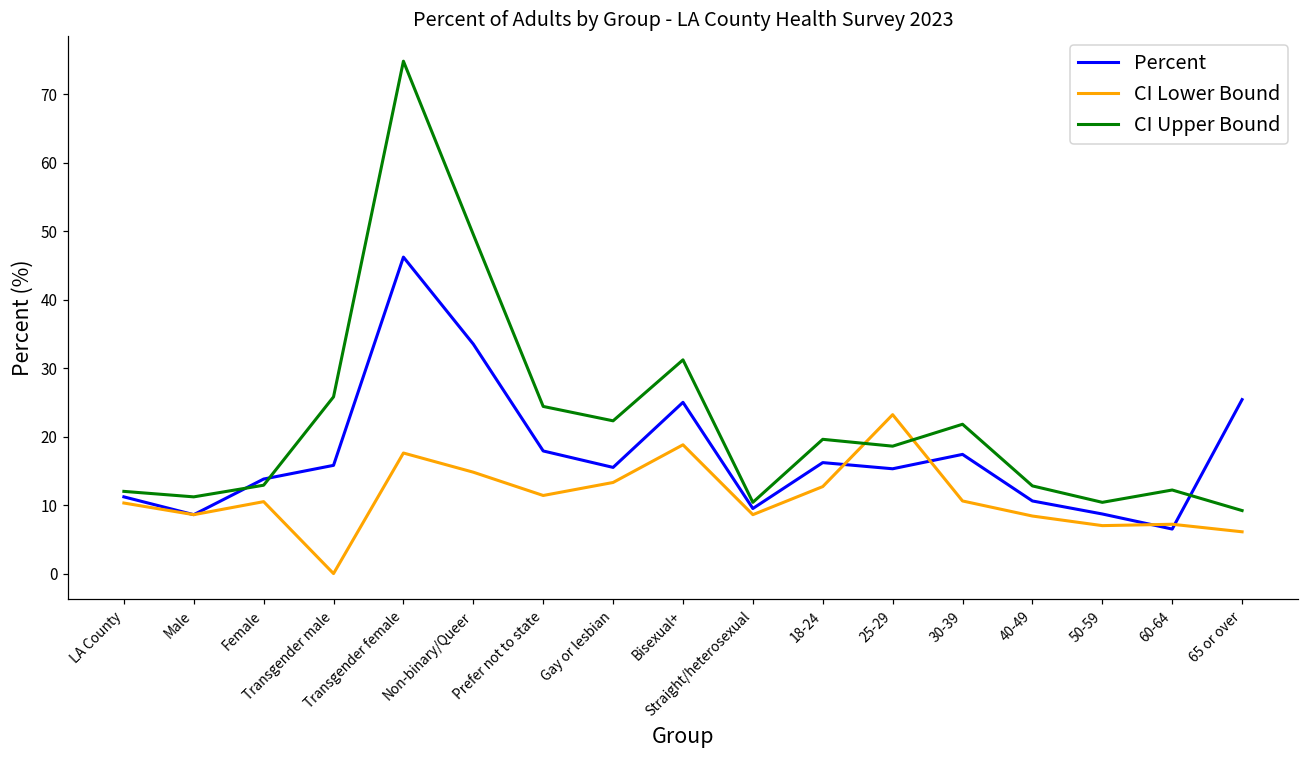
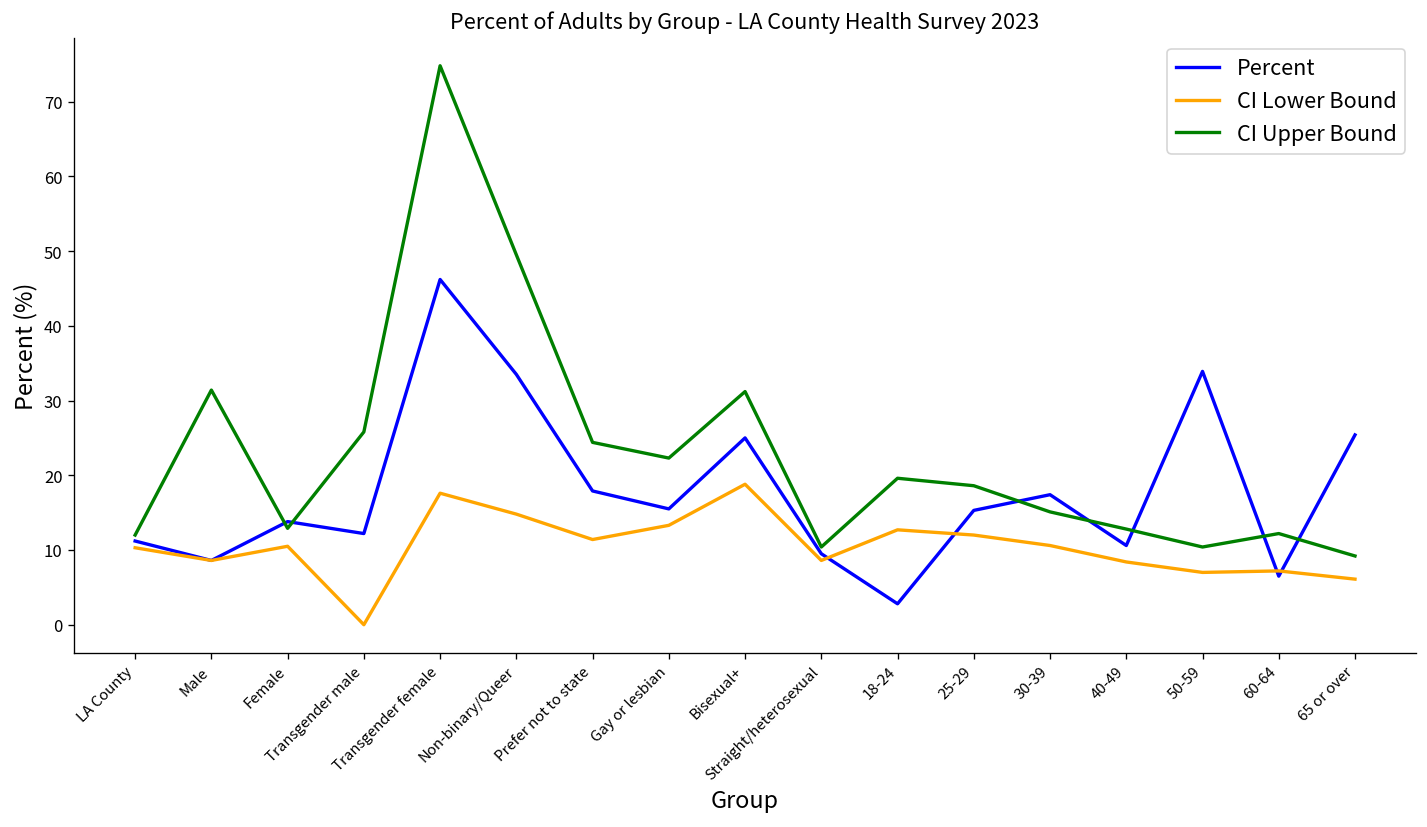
CI Upper Bound, Male: 11 -> 31
Percent, Transgender male: 16 -> 12
Percent, 18-24: 16 -> 3
CI Lower Bound, 25-29: 23 -> 12
CI Upper Bound, 30-39: 22 -> 15
Percent, 50-59: 9 -> 34
